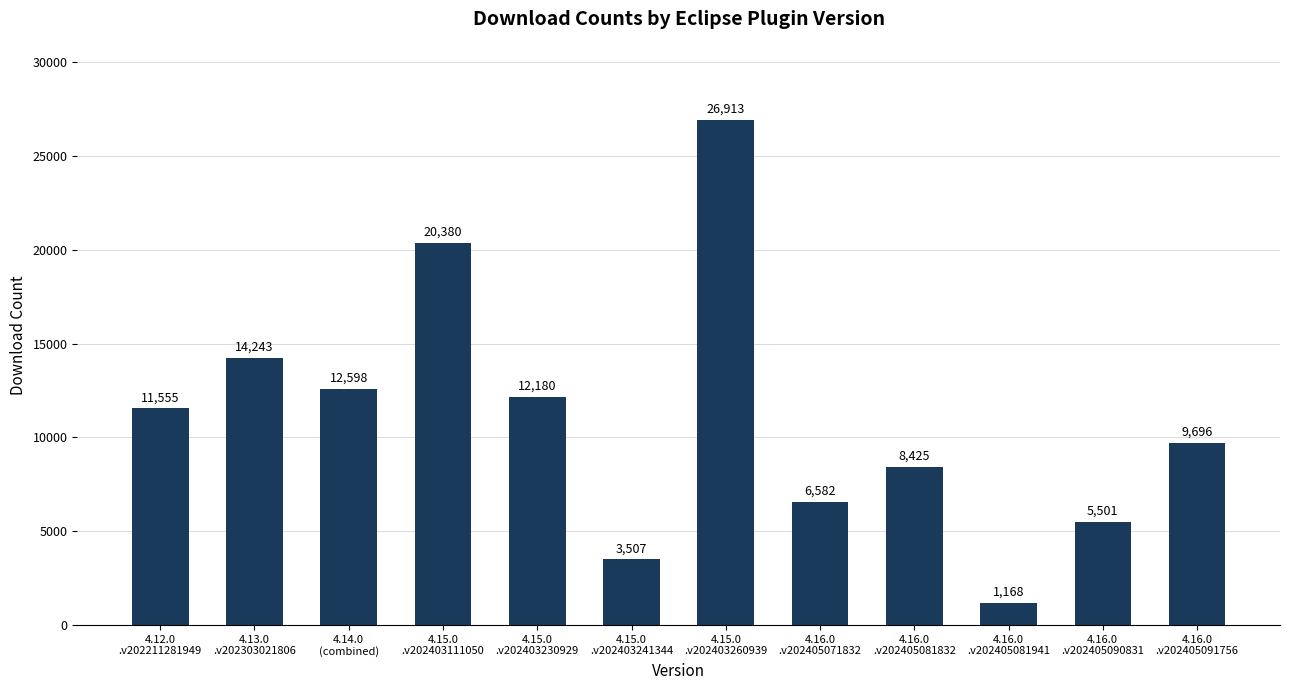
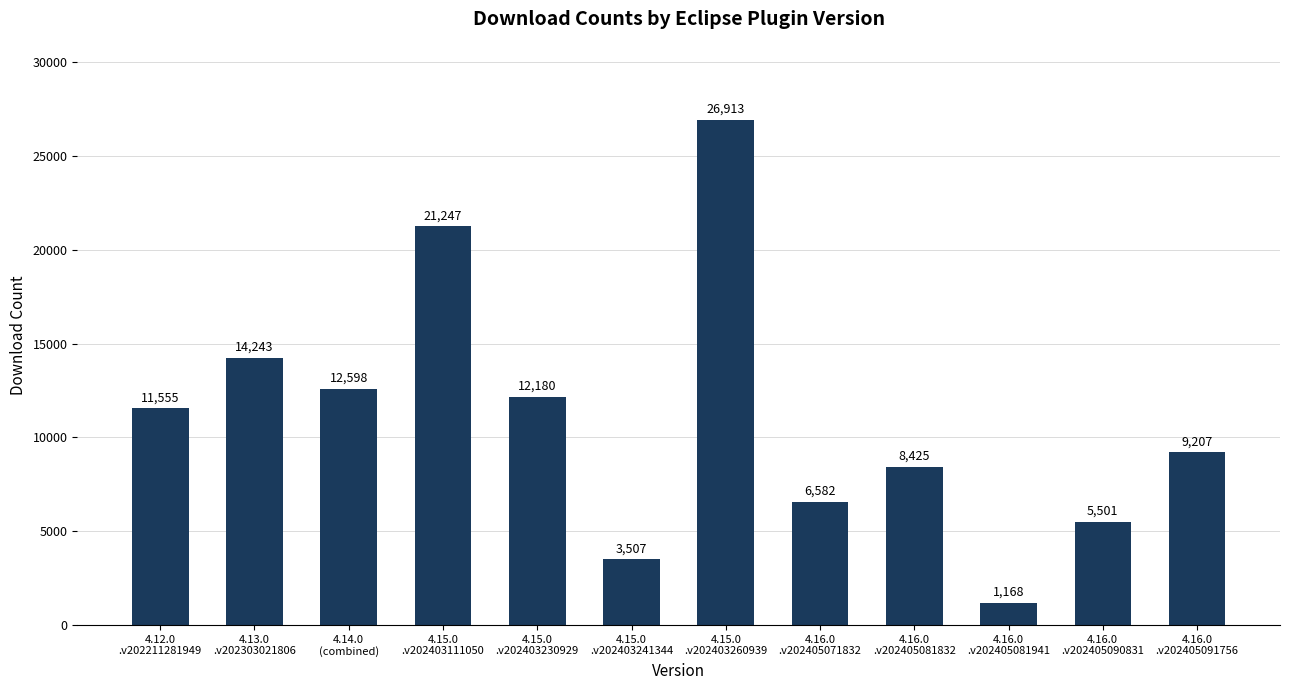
4.15.0 .v202403111050: 20,380 -> 21,247
4.16.0 .v202405091756: 9,696 -> 9,207
